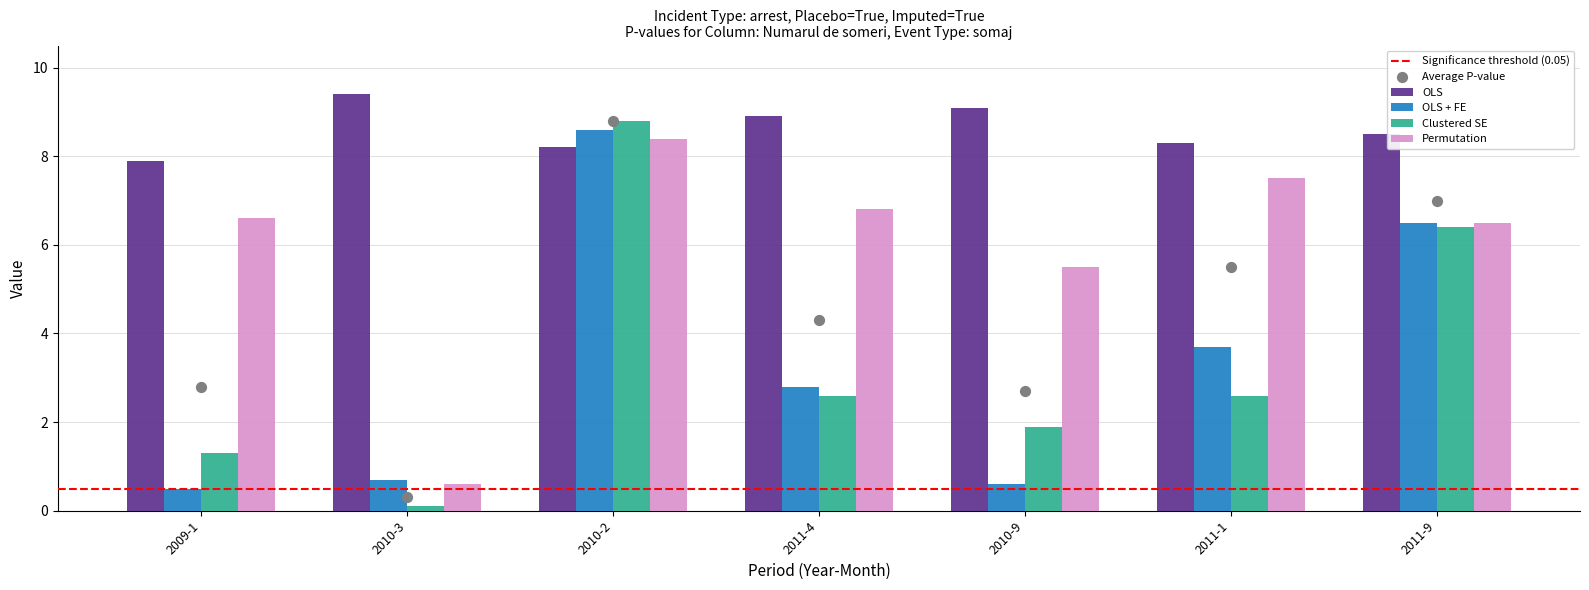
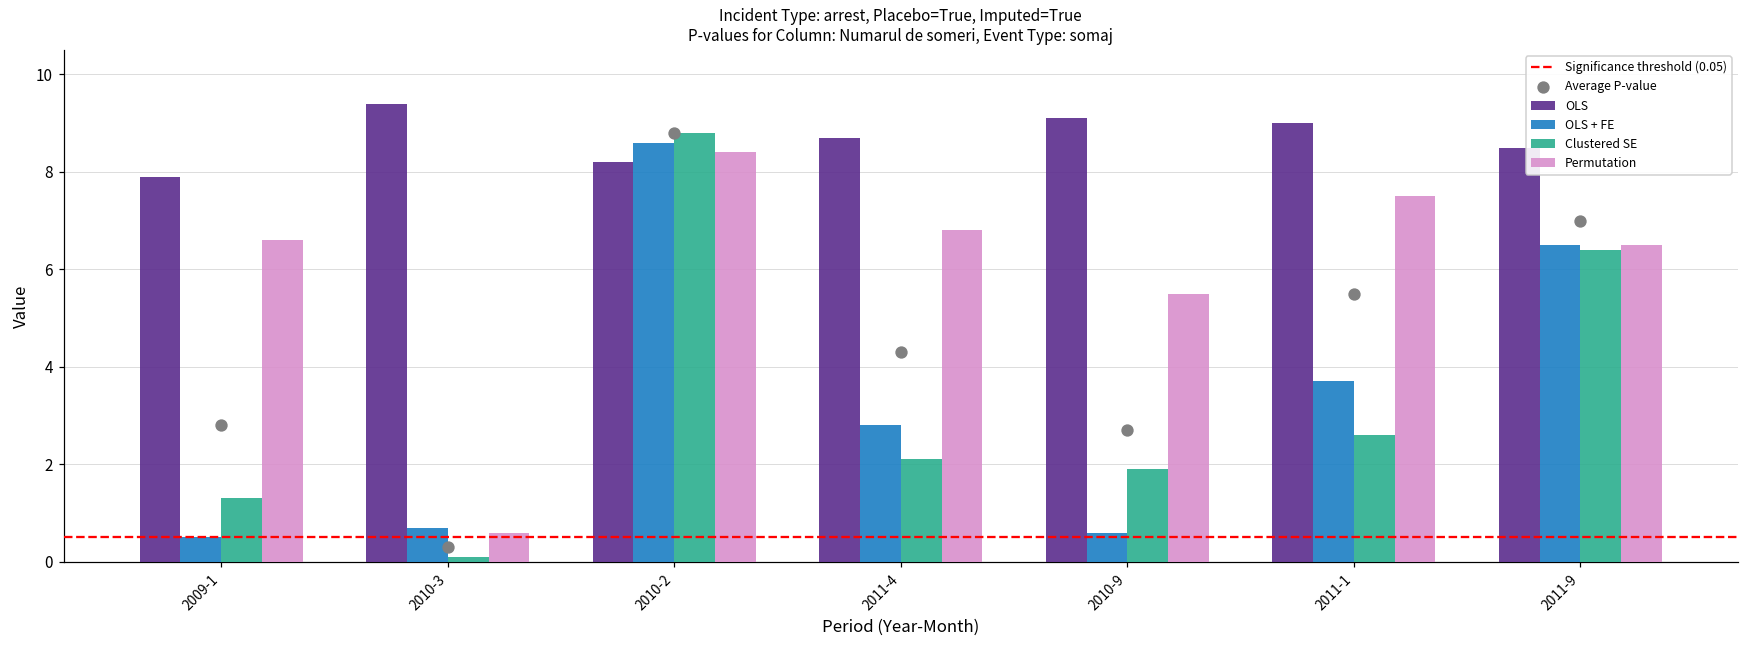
OLS, 2011-4: 8.9 -> 8.7
Clustered SE, 2011-4: 2.6 -> 2.1
OLS, 2011-1: 8.3 -> 9.0
